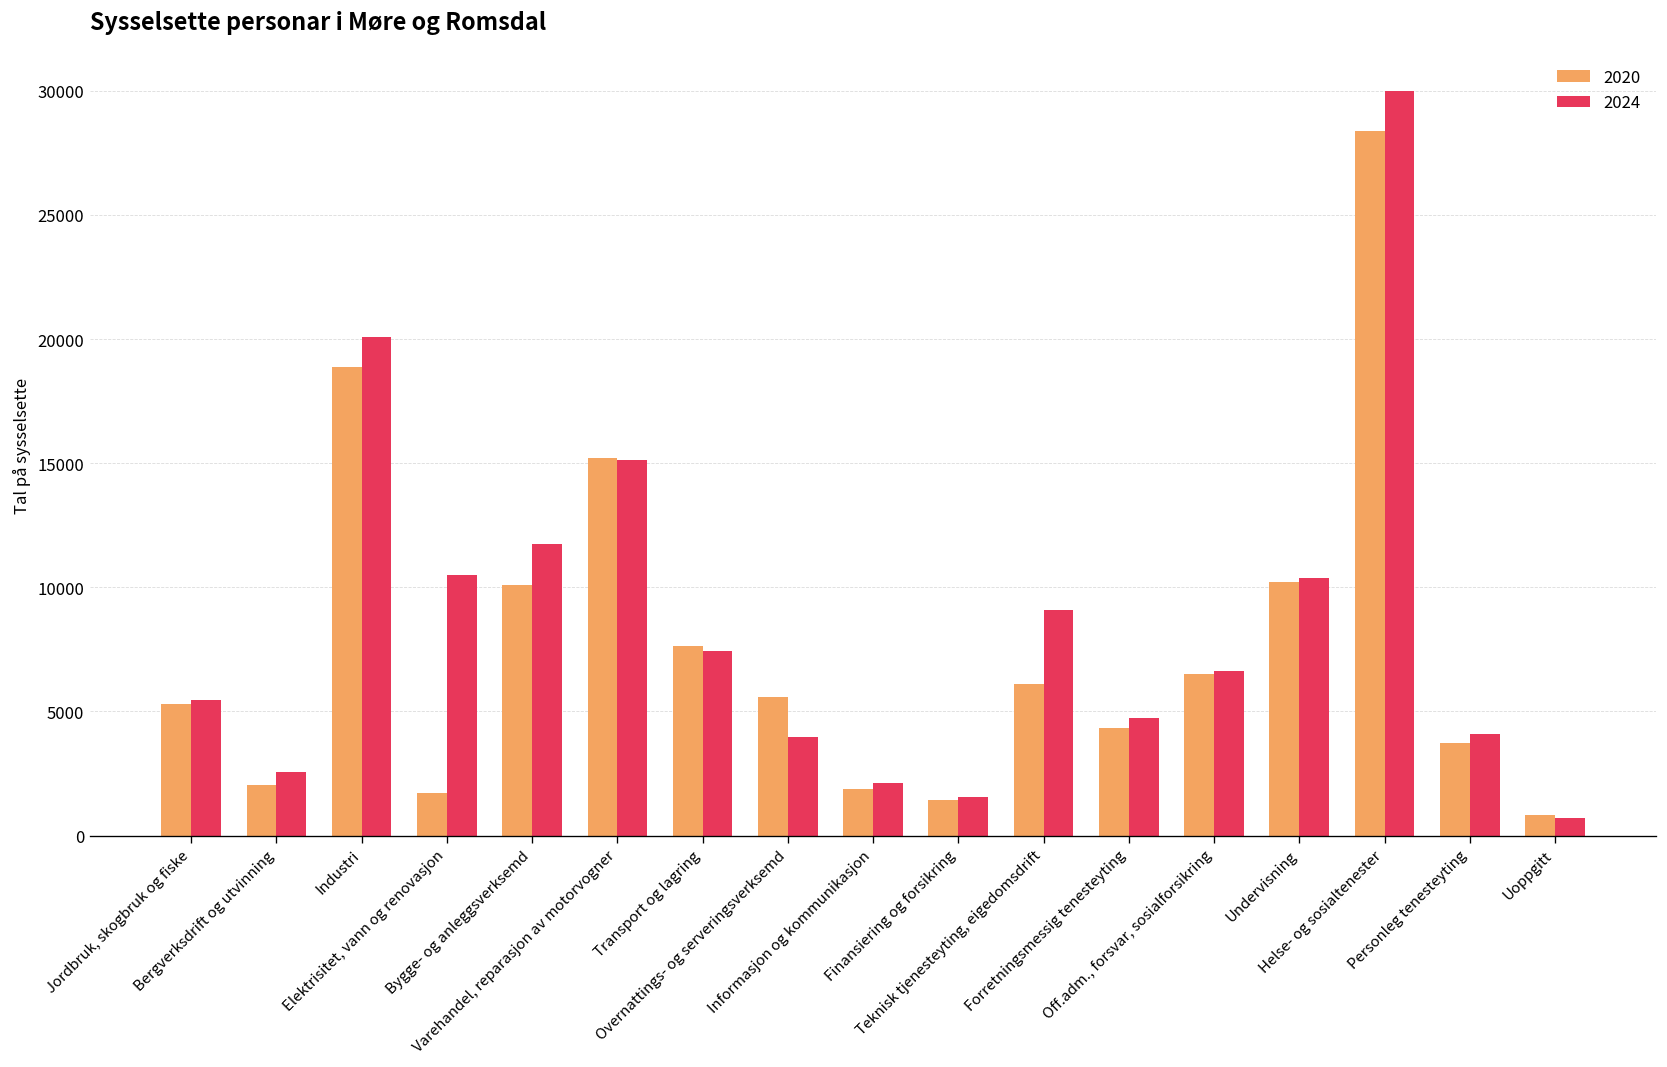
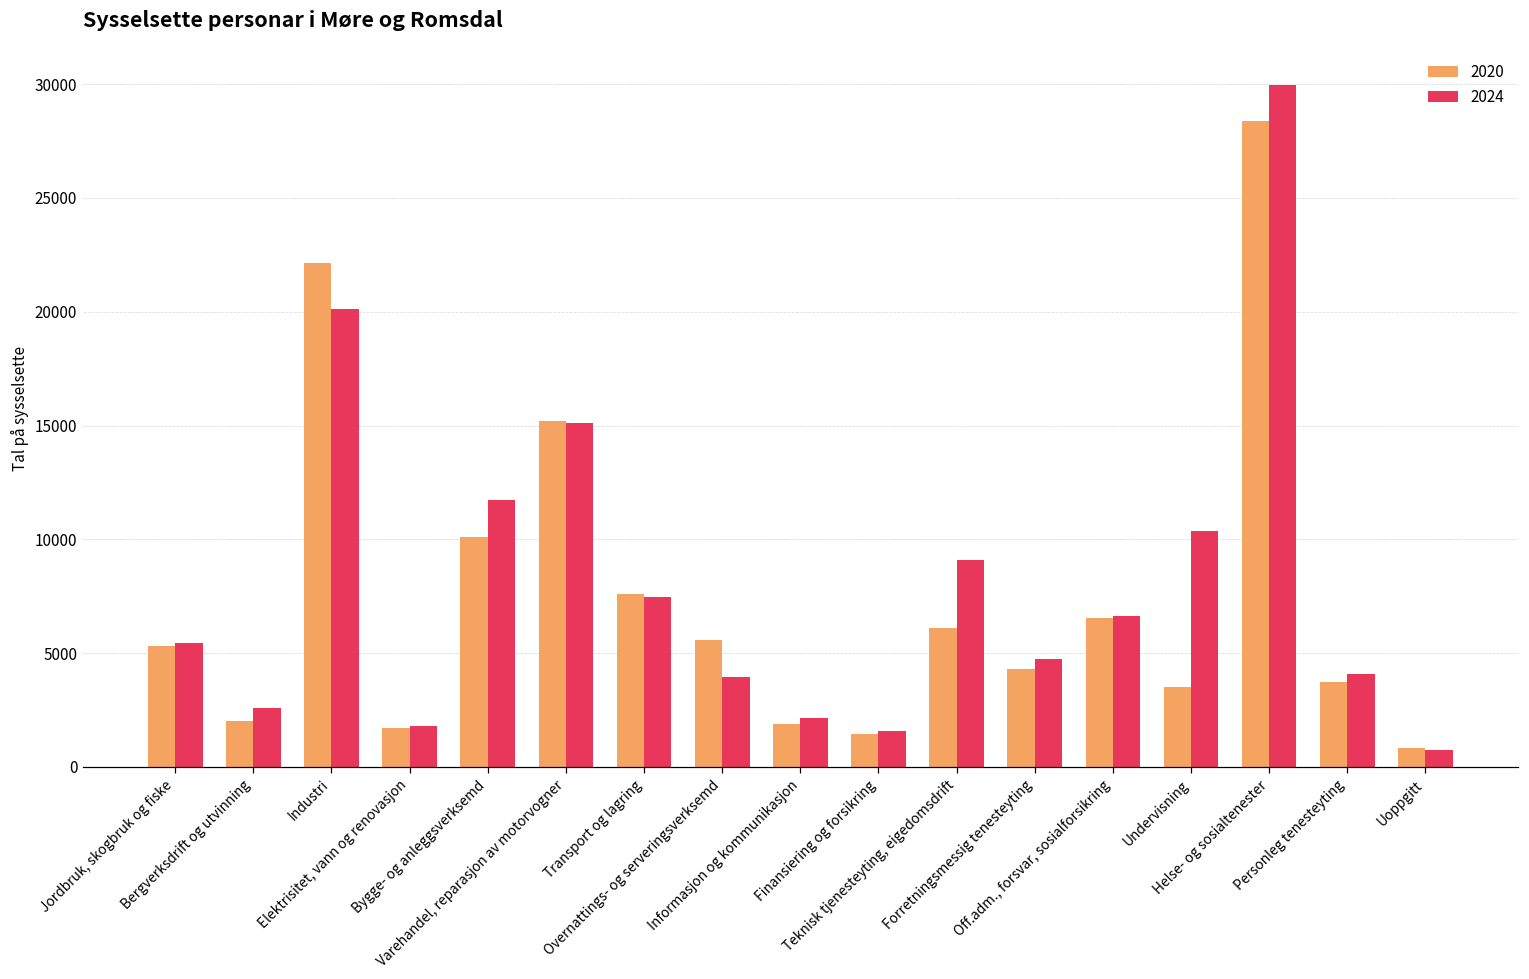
2020, Industri: 18900 -> 22100
2024, Elektrisitet, vann og renovasjon: 10500 -> 1800
2020, Undervisning: 10200 -> 3500
